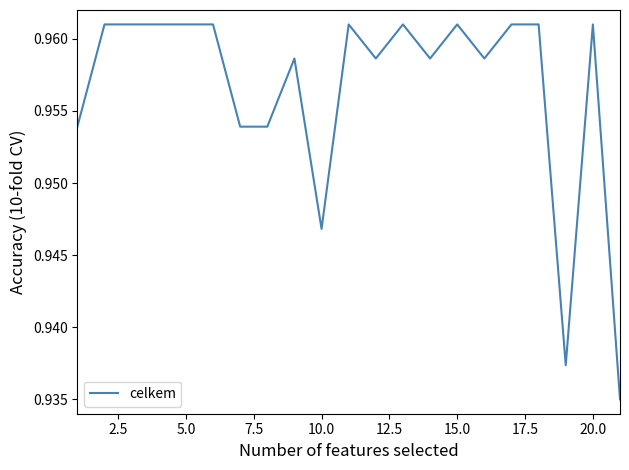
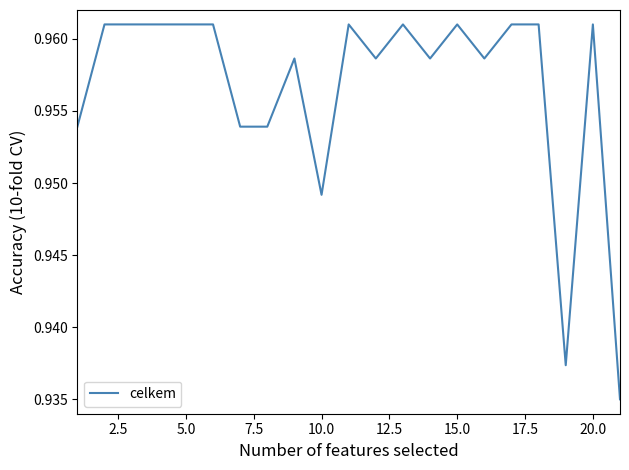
10.0: 0.9468 -> 0.9492
